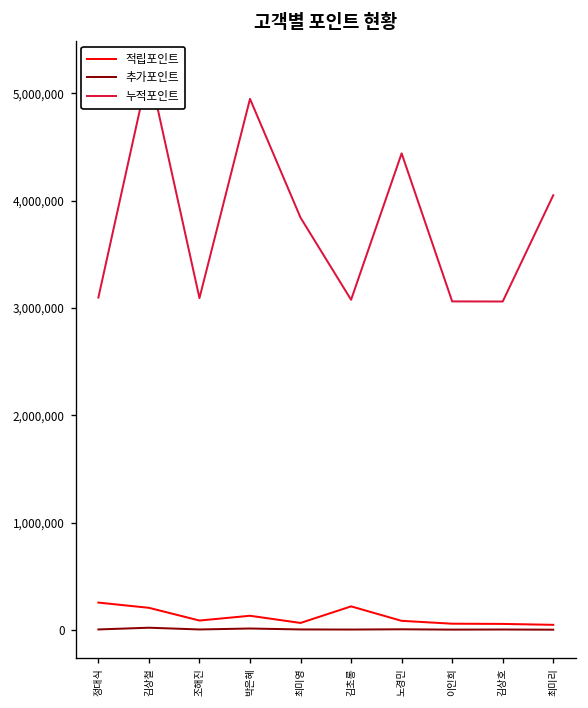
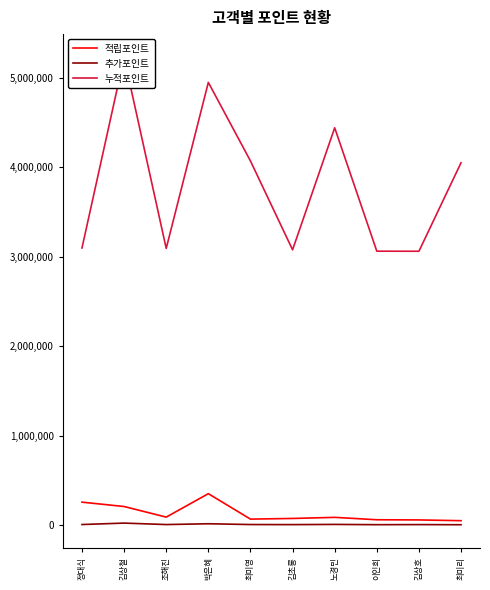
적립포인트, 박은혜: 100,000 -> 300,000
누적포인트, 최미영: 3,800,000 -> 4,100,000
적립포인트, 김초롱: 200,000 -> 100,000
